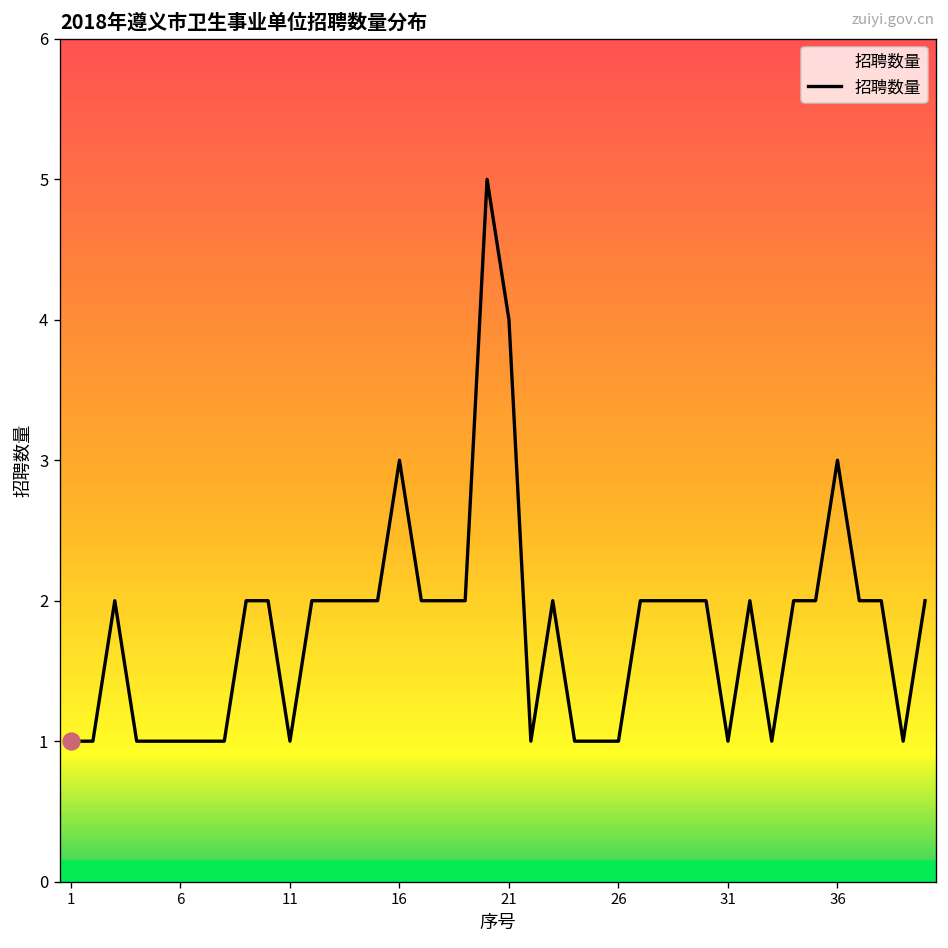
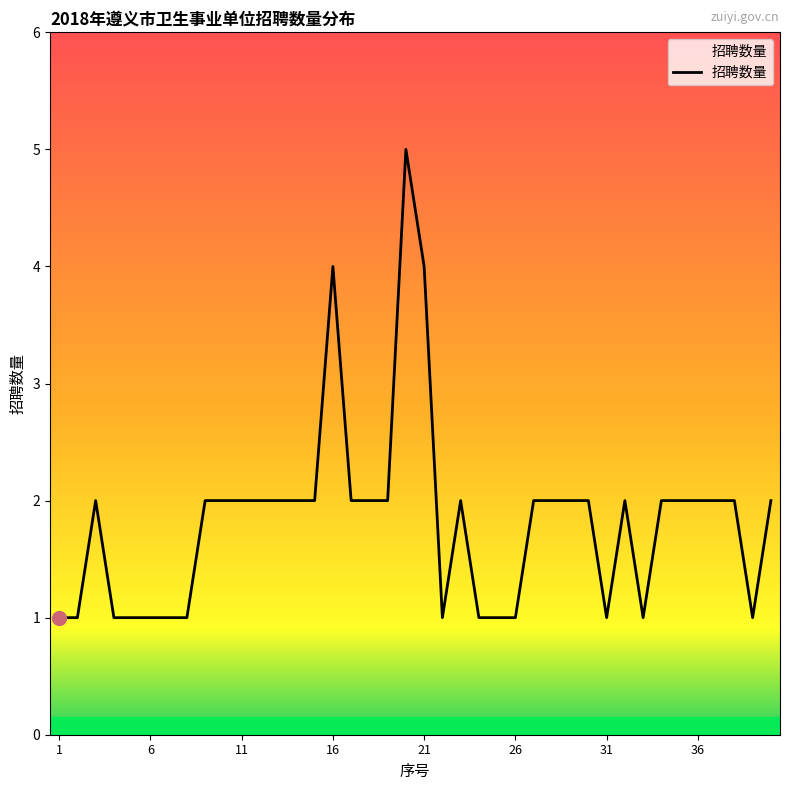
招聘数量, 11: 1 -> 2
招聘数量, 16: 3 -> 4
招聘数量, 36: 3 -> 2
